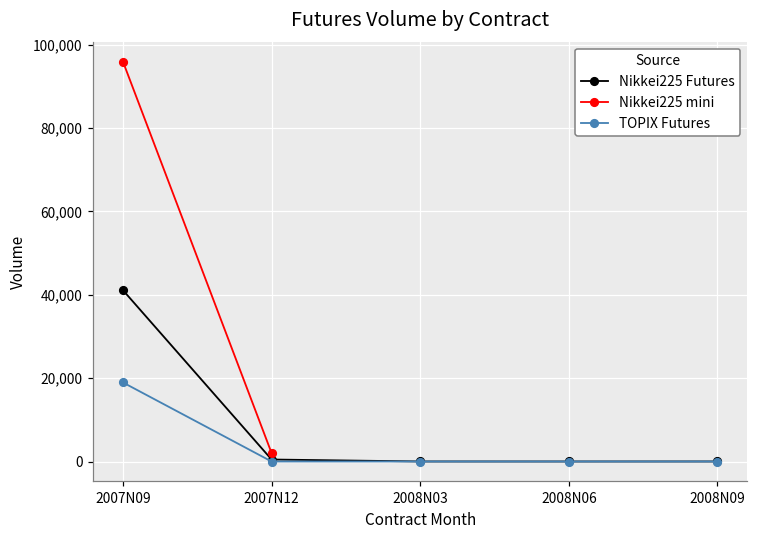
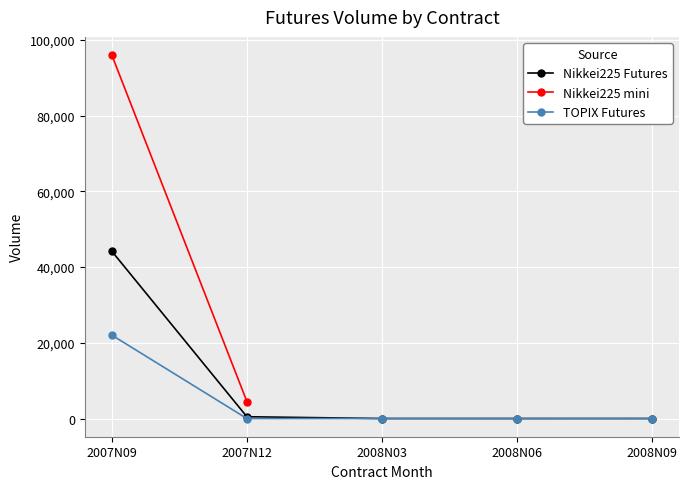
Nikkei225 Futures, 2007N09: 41,000 -> 44,000
TOPIX Futures, 2007N09: 19,000 -> 22,000
Nikkei225 mini, 2007N12: 2,000 -> 4,000
